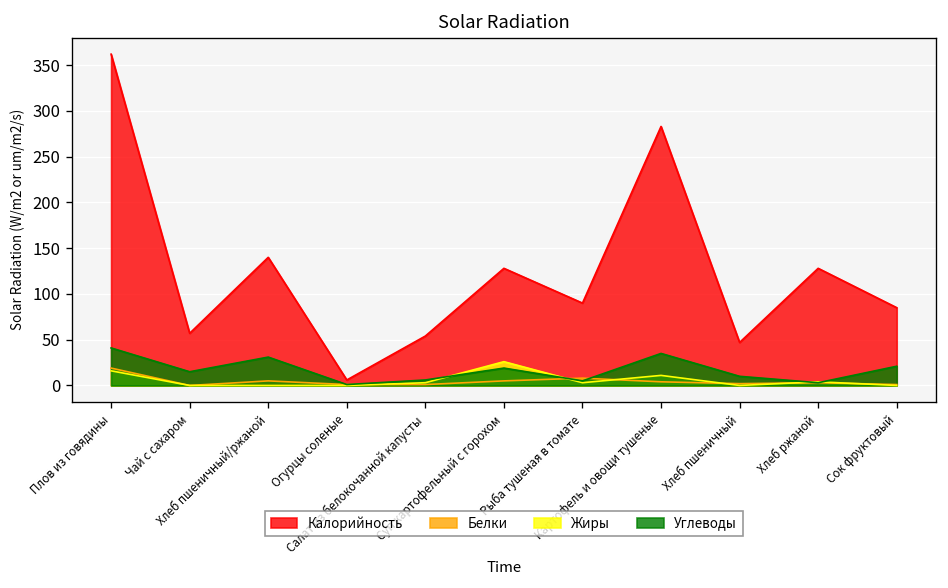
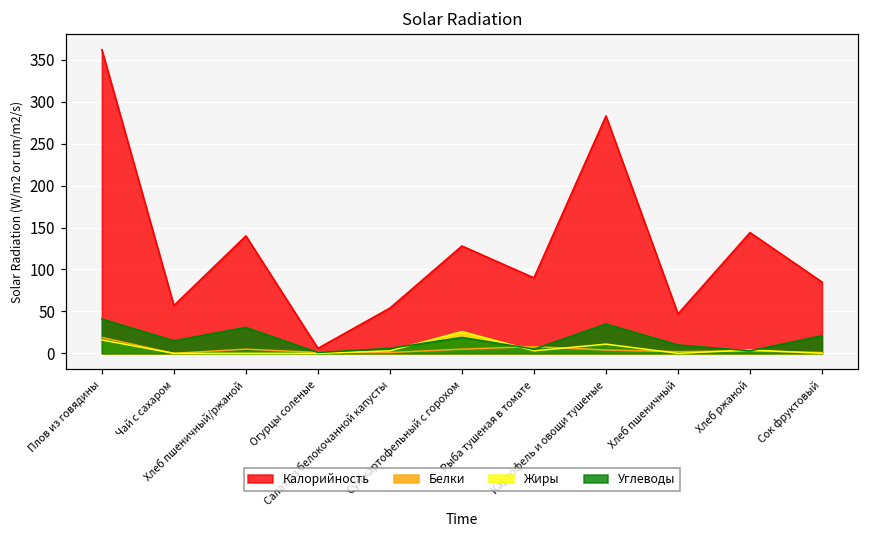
Калорийность, Хлеб ржаной: 130 -> 140
